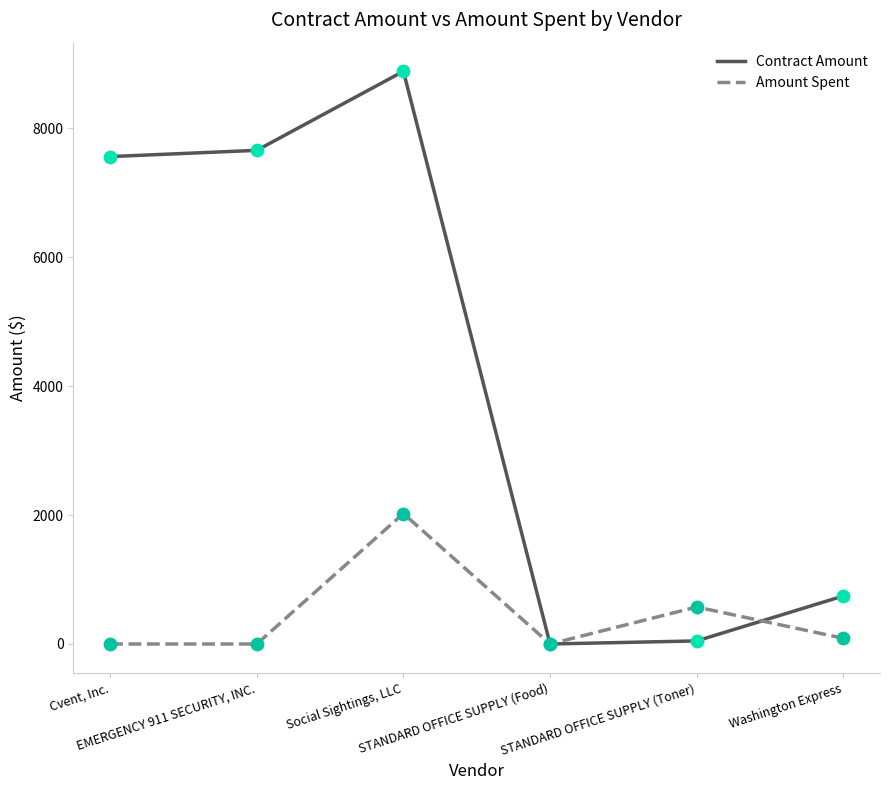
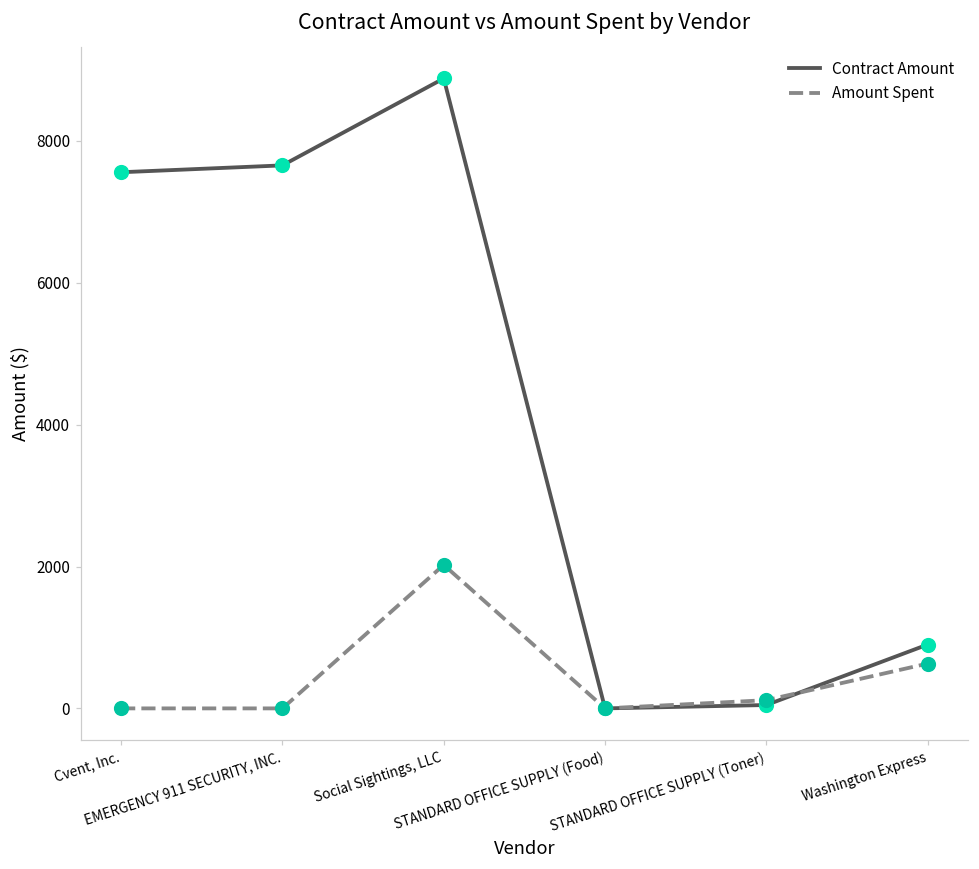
Amount Spent, STANDARD OFFICE SUPPLY (Toner): 600 -> 100
Contract Amount, Washington Express: 700 -> 900
Amount Spent, Washington Express: 100 -> 600
